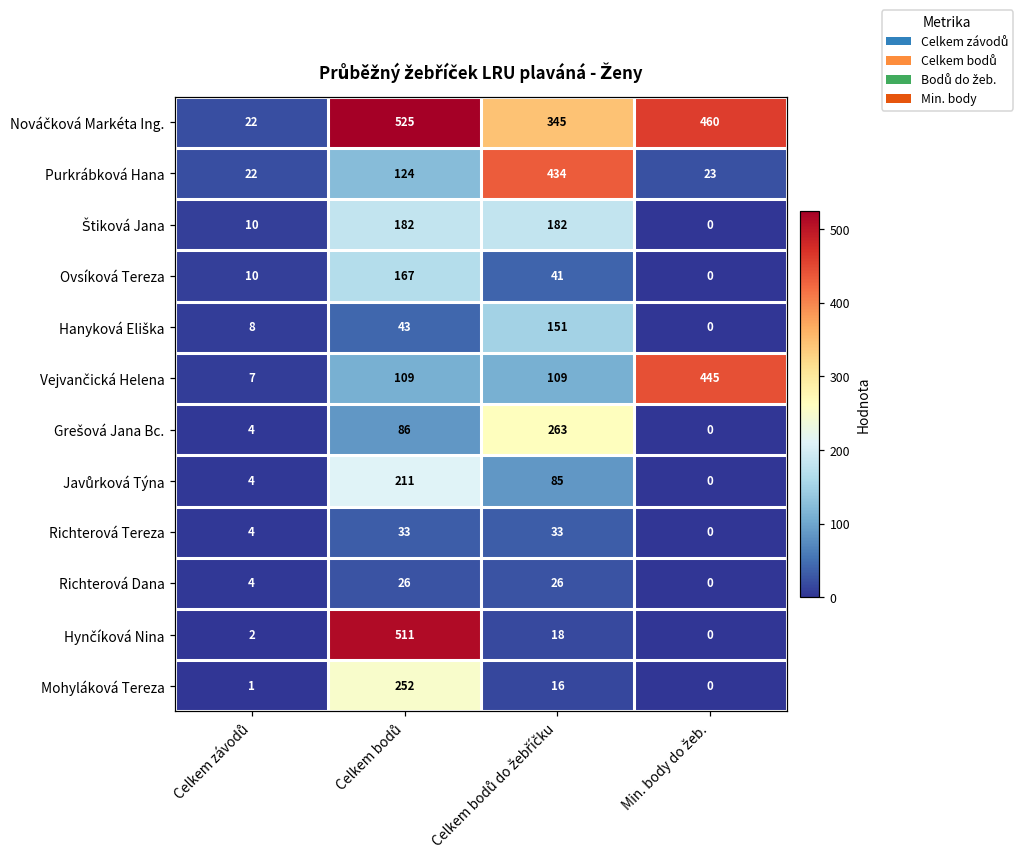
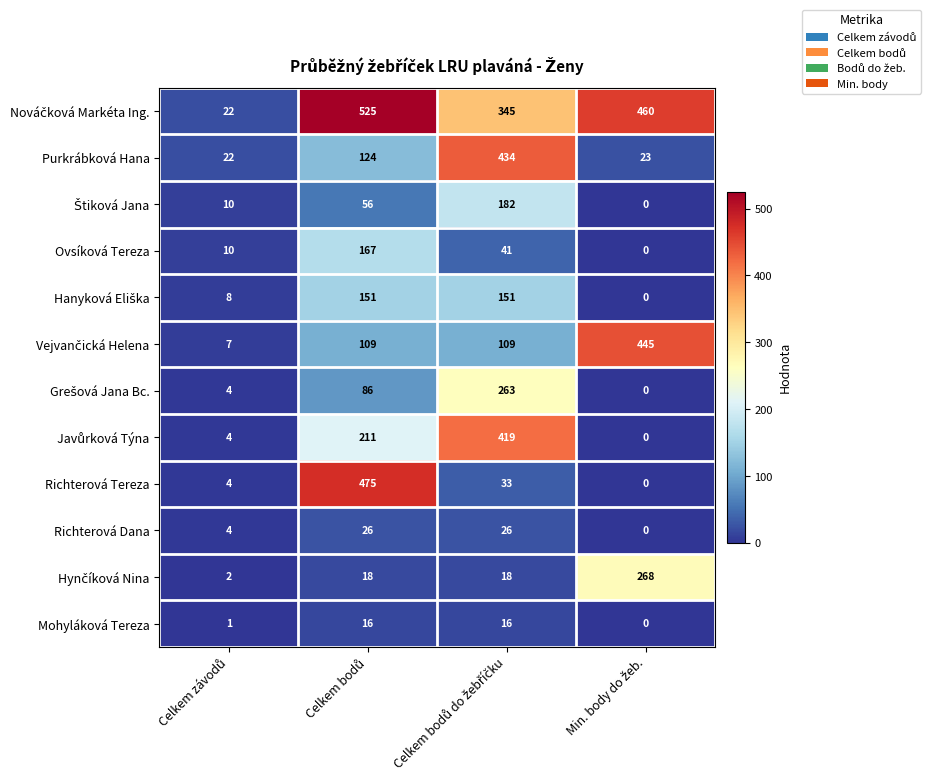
Štiková Jana, Celkem bodů: 182 -> 56
Hanyková Eliška, Celkem bodů: 43 -> 151
Javůrková Týna, Celkem bodů do žebříčku: 85 -> 419
Richterová Tereza, Celkem bodů: 33 -> 475
Hynčíková Nina, Celkem bodů: 511 -> 18
Hynčíková Nina, Min. body do žeb.: 0 -> 268
Mohyláková Tereza, Celkem bodů: 252 -> 16
